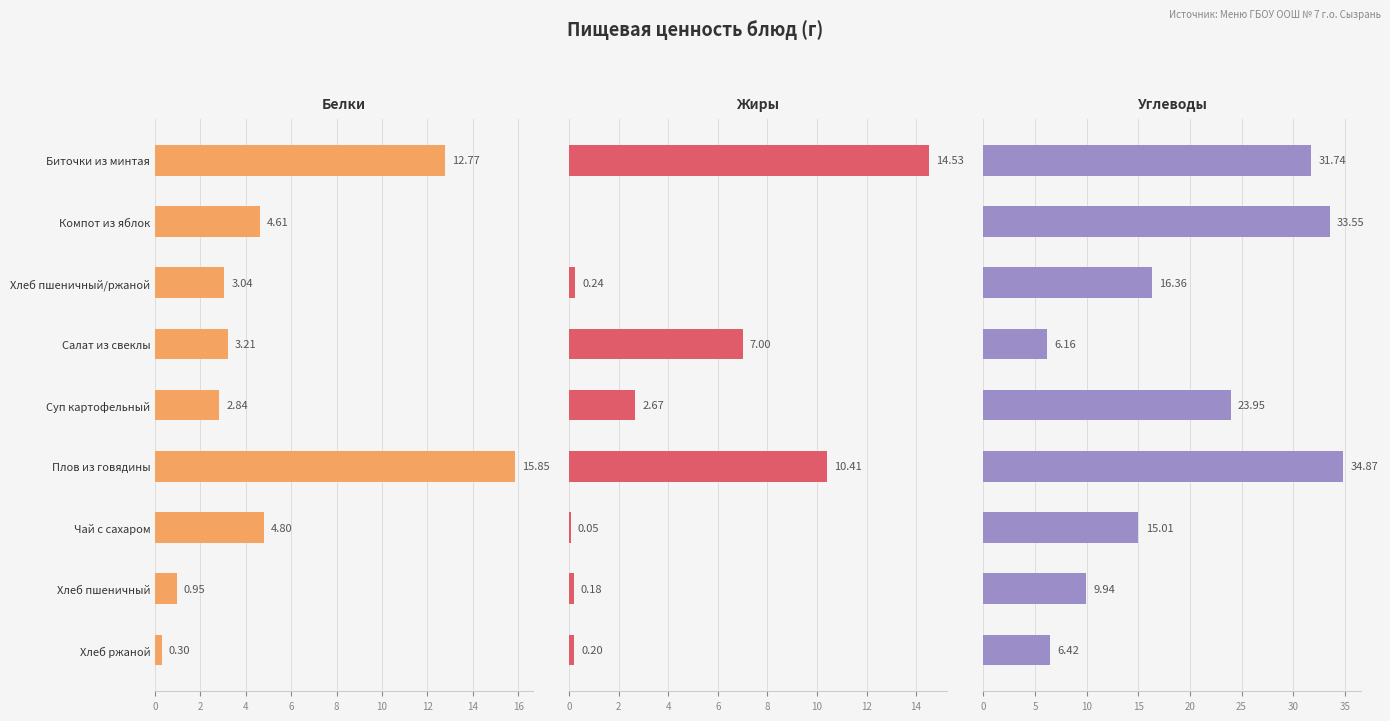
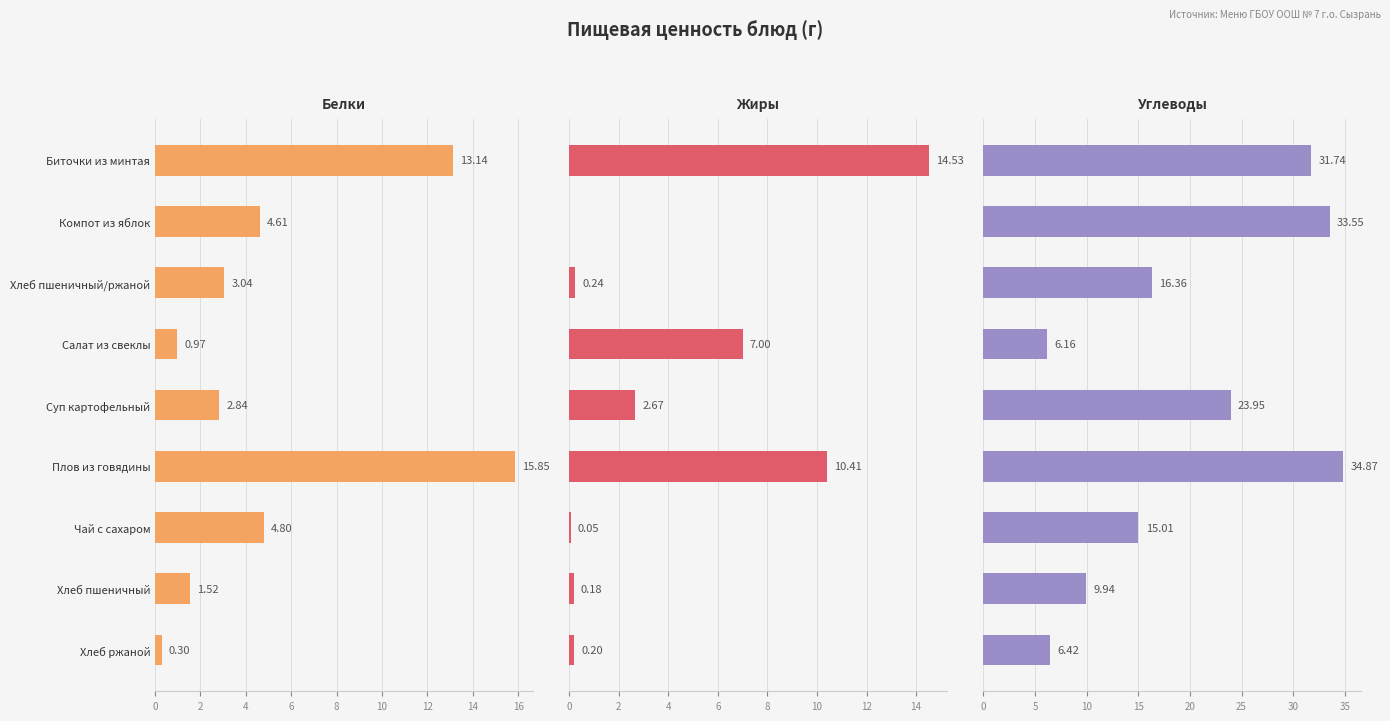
Белки, Биточки из минтая: 12.77 -> 13.14
Белки, Салат из свеклы: 3.21 -> 0.97
Белки, Хлеб пшеничный: 0.95 -> 1.52
